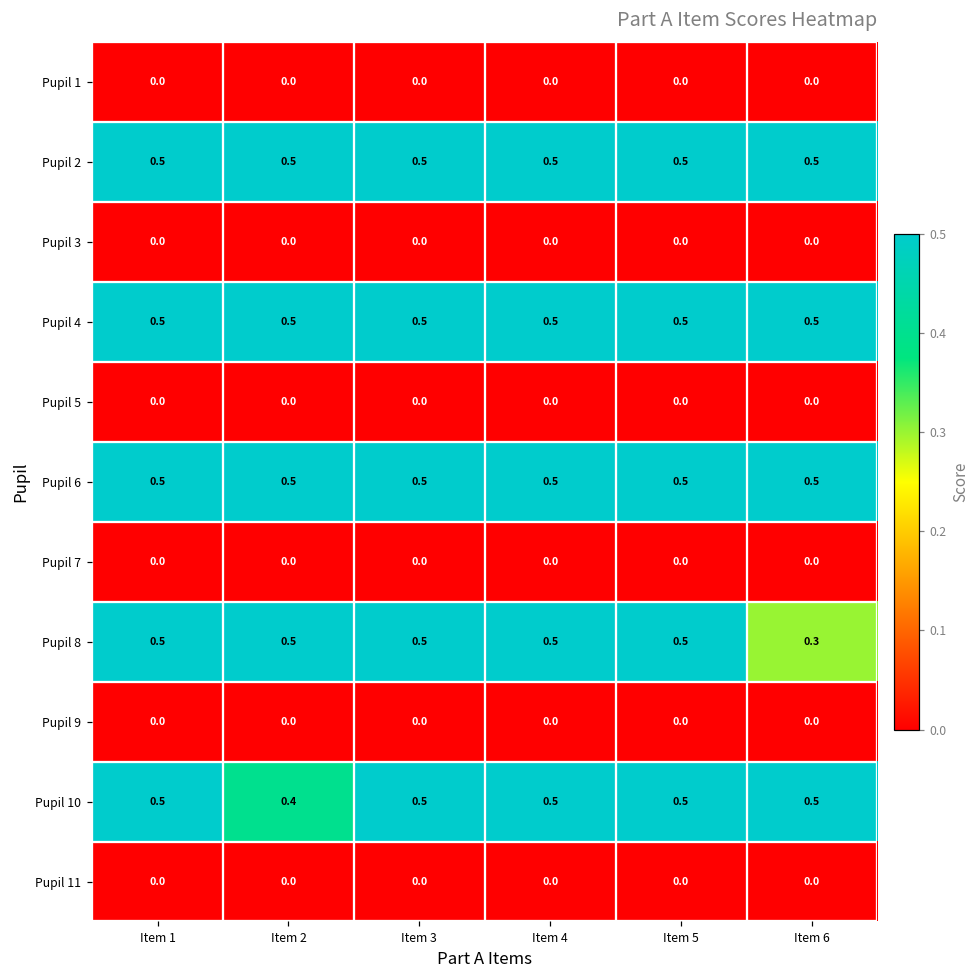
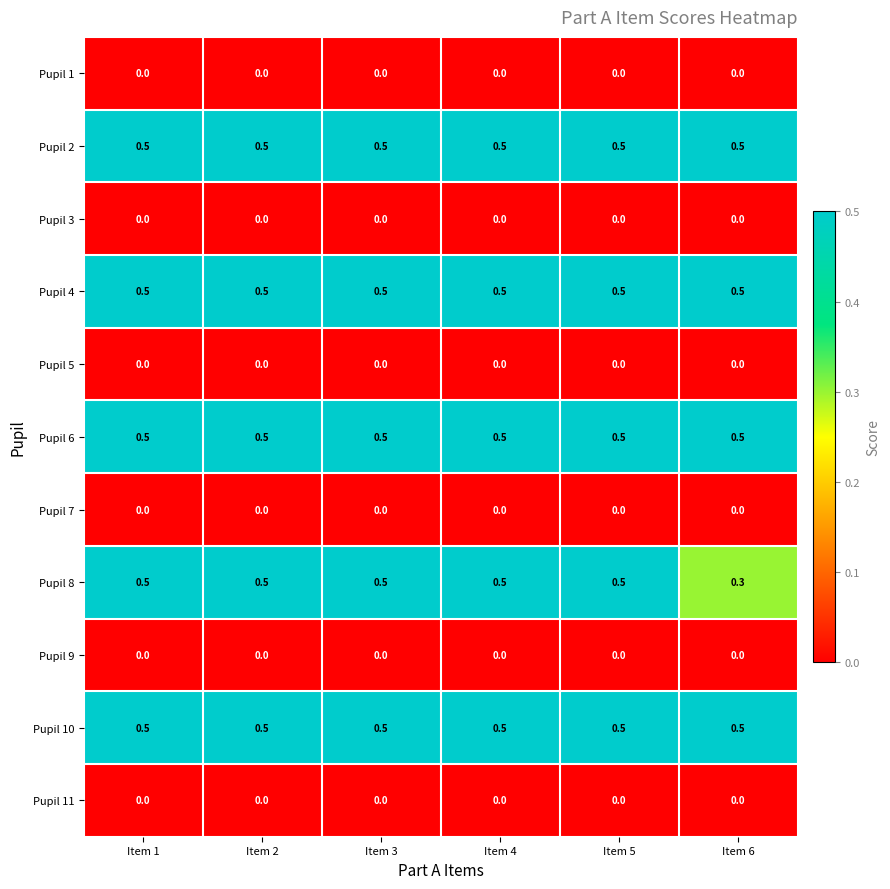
Pupil 10, Item 2: 0.4 -> 0.5
